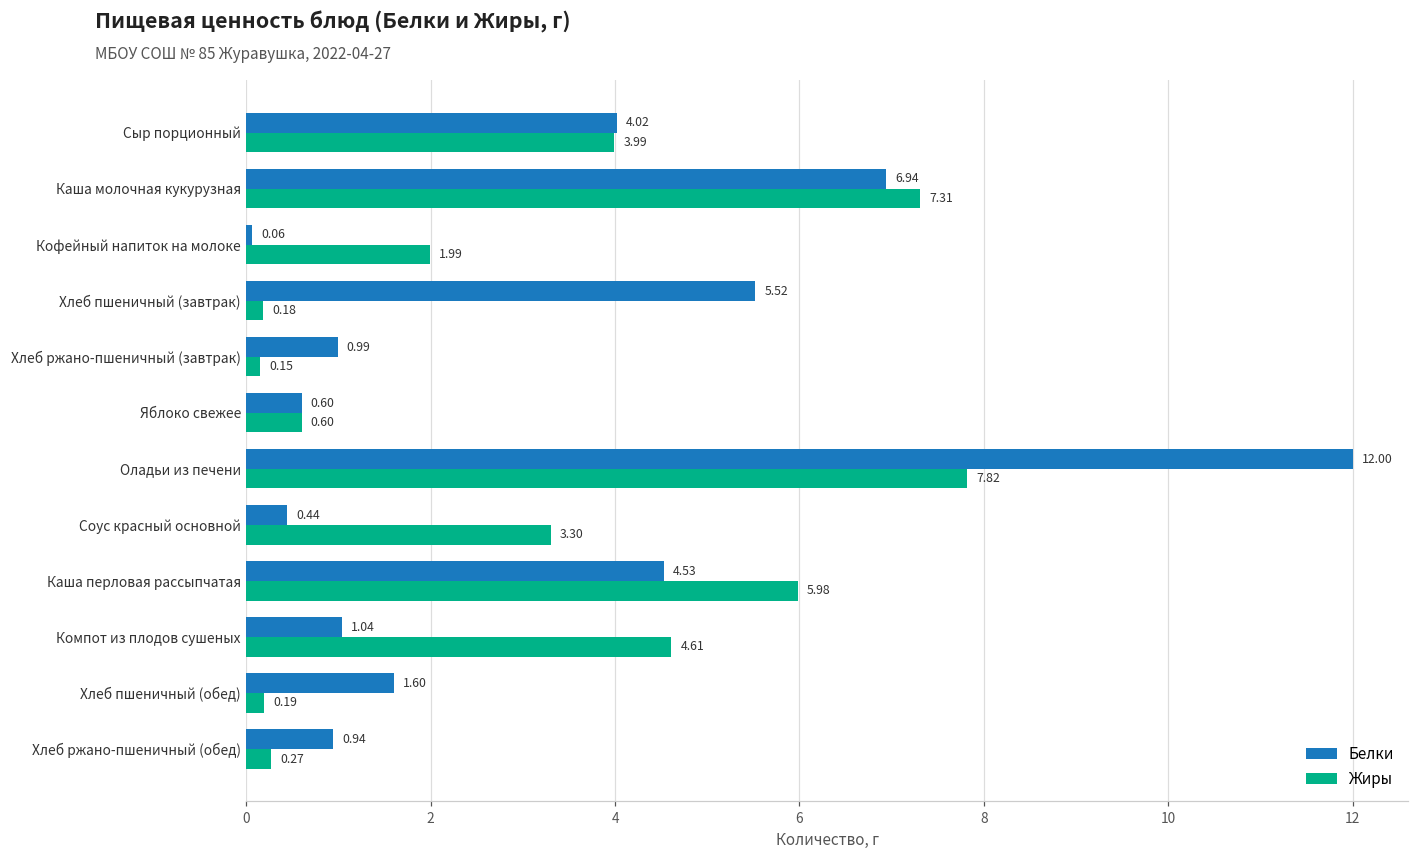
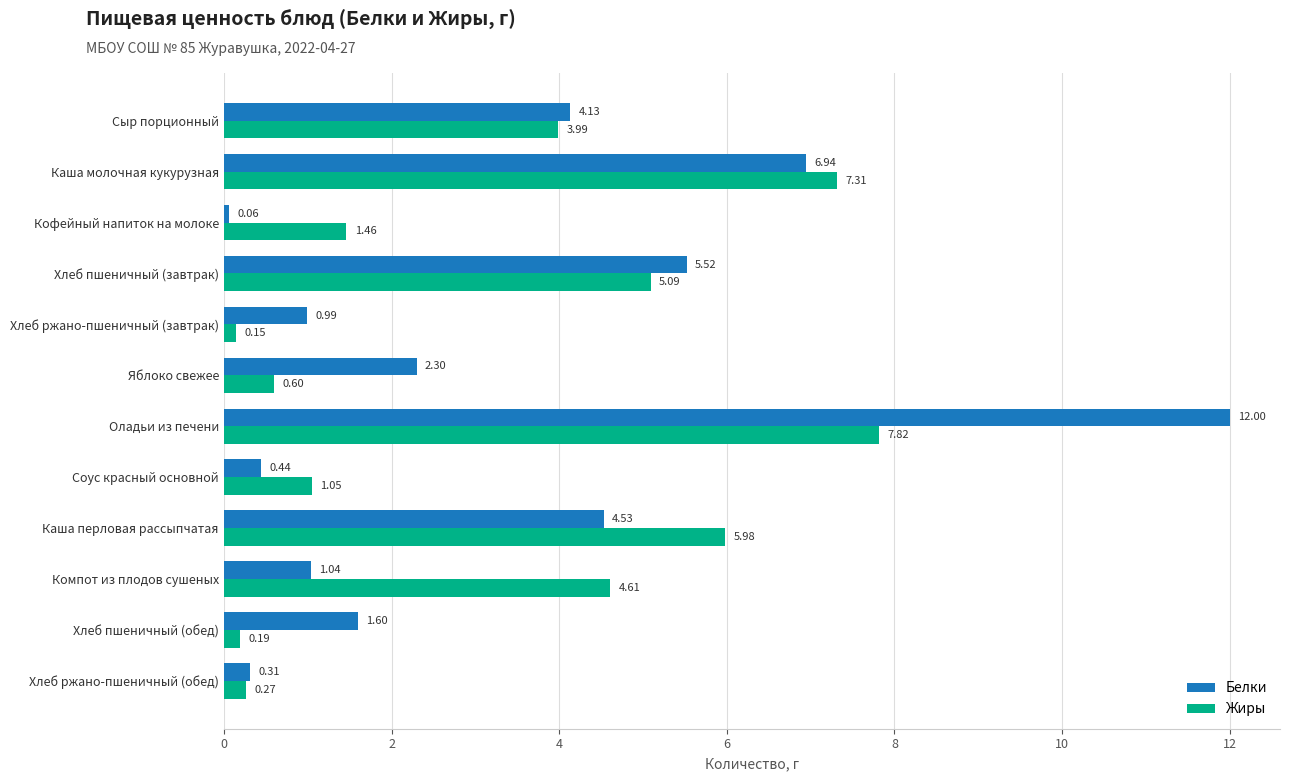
Белки, Сыр порционный: 4.02 -> 4.13
Жиры, Кофейный напиток на молоке: 1.99 -> 1.46
Жиры, Хлеб пшеничный (завтрак): 0.18 -> 5.09
Белки, Яблоко свежее: 0.60 -> 2.30
Жиры, Соус красный основной: 3.30 -> 1.05
Белки, Хлеб ржано-пшеничный (обед): 0.94 -> 0.31
